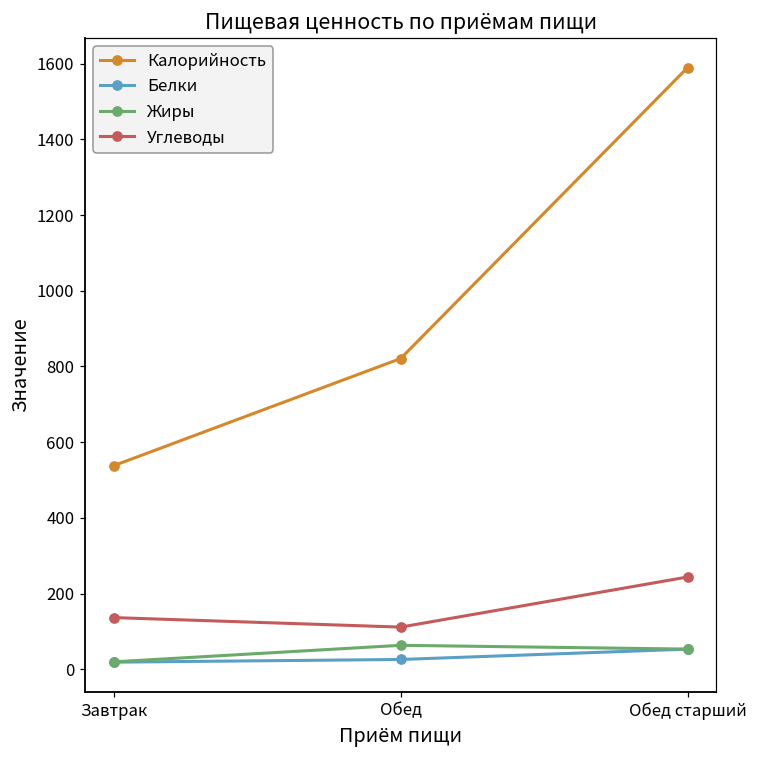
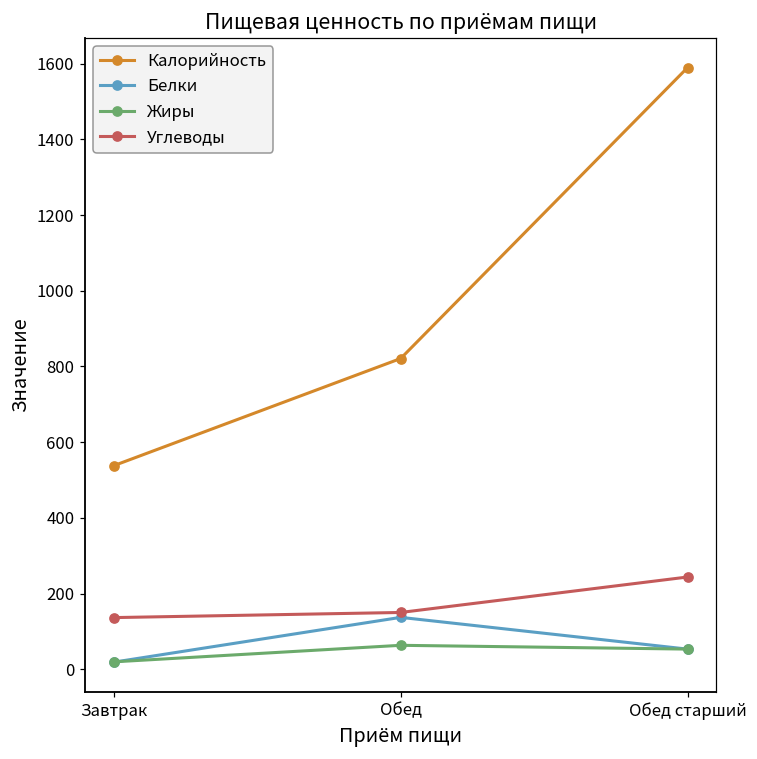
Белки, Обед: 30 -> 140
Углеводы, Обед: 110 -> 150
